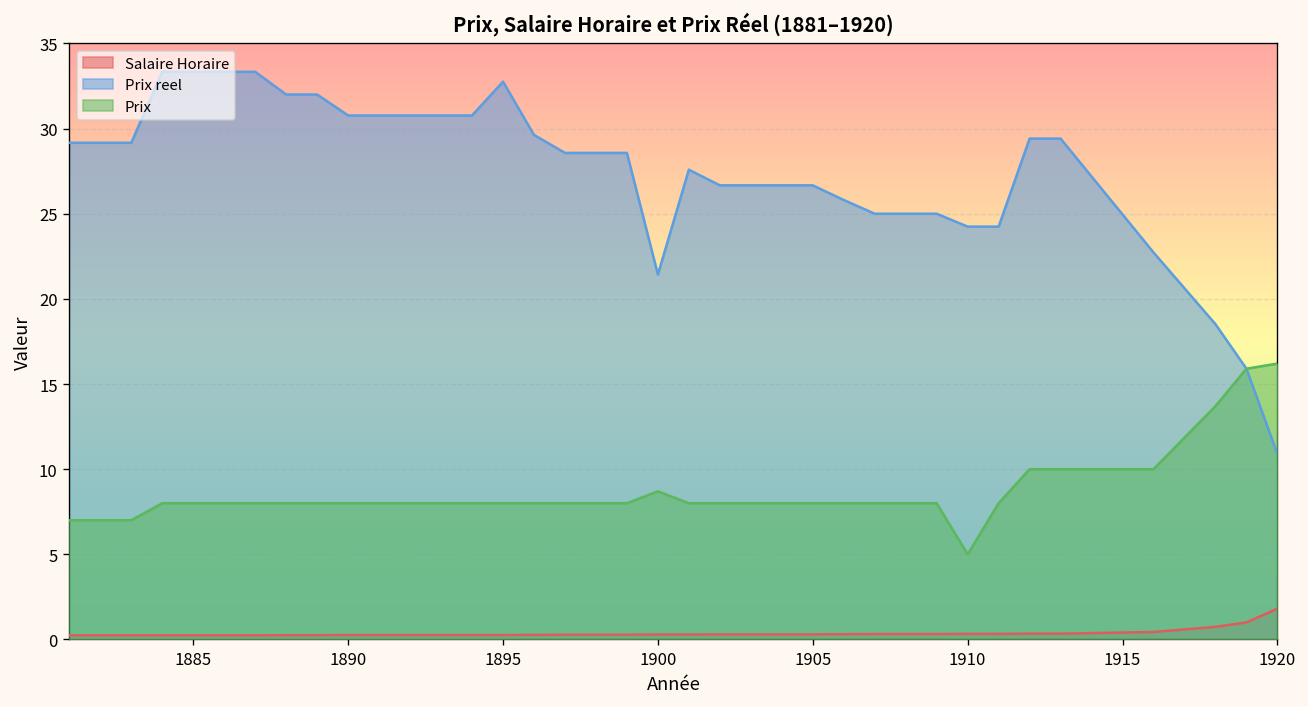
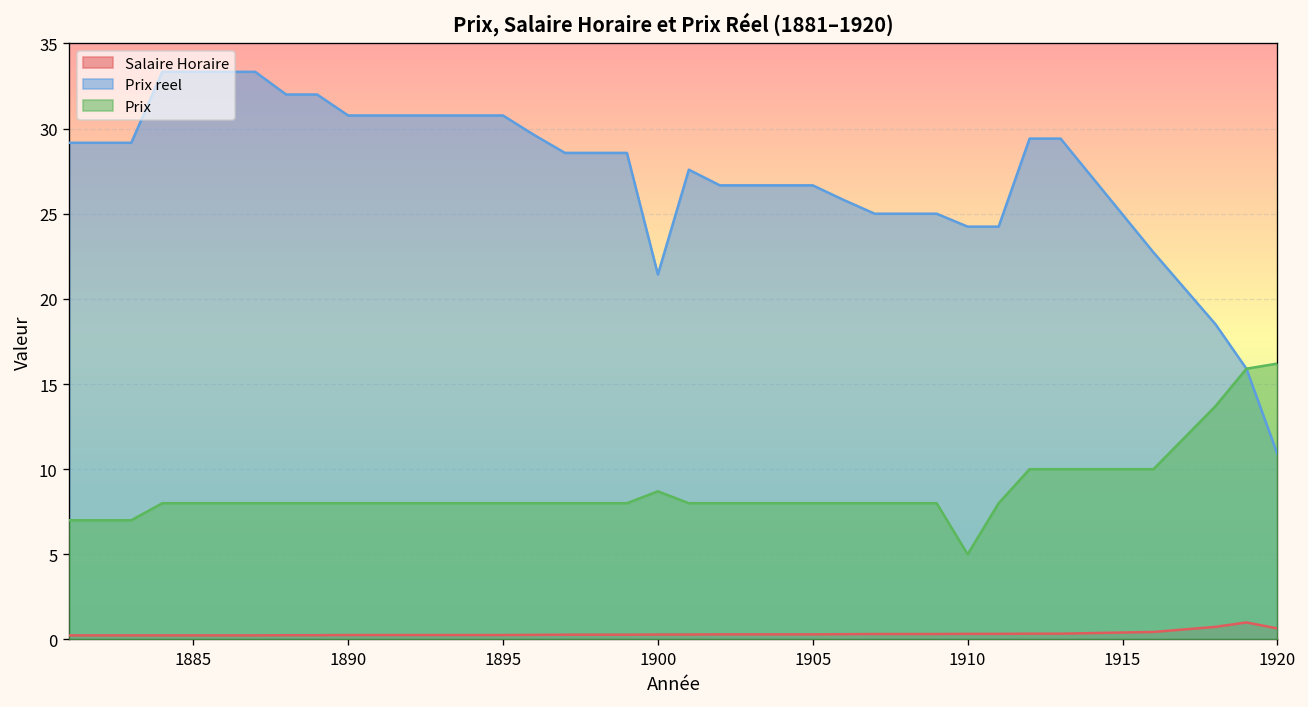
Prix reel, 1895: 32.8 -> 30.8
Salaire Horaire, 1920: 1.8 -> 0.7
